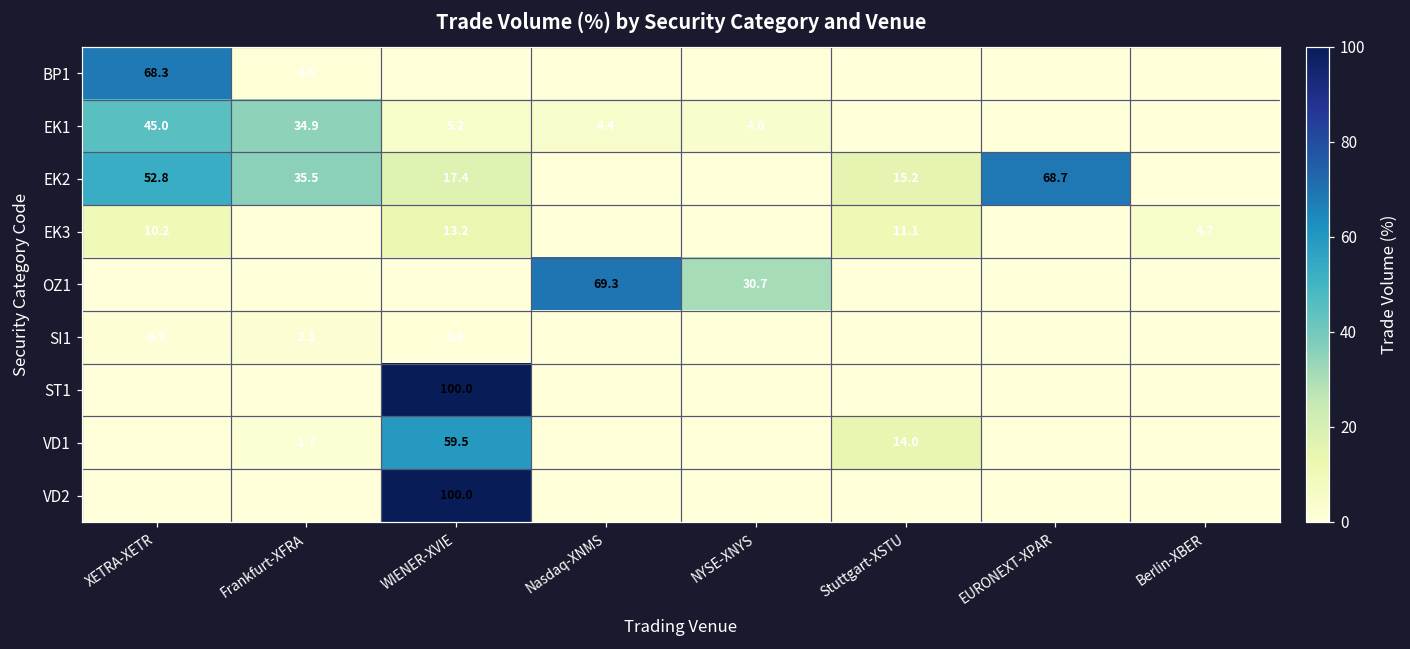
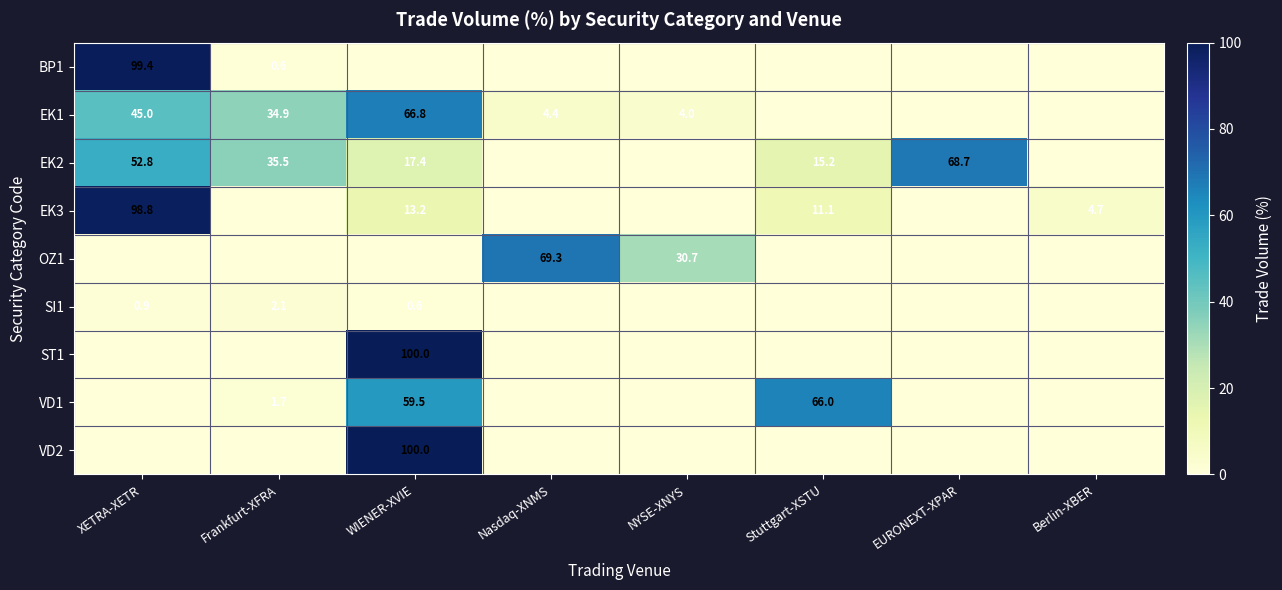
BP1, XETRA-XETR: 68.3 -> 99.4
EK1, WIENER-XVIE: 5.2 -> 66.8
EK3, XETRA-XETR: 10.2 -> 98.8
VD1, Stuttgart-XSTU: 14.0 -> 66.0
